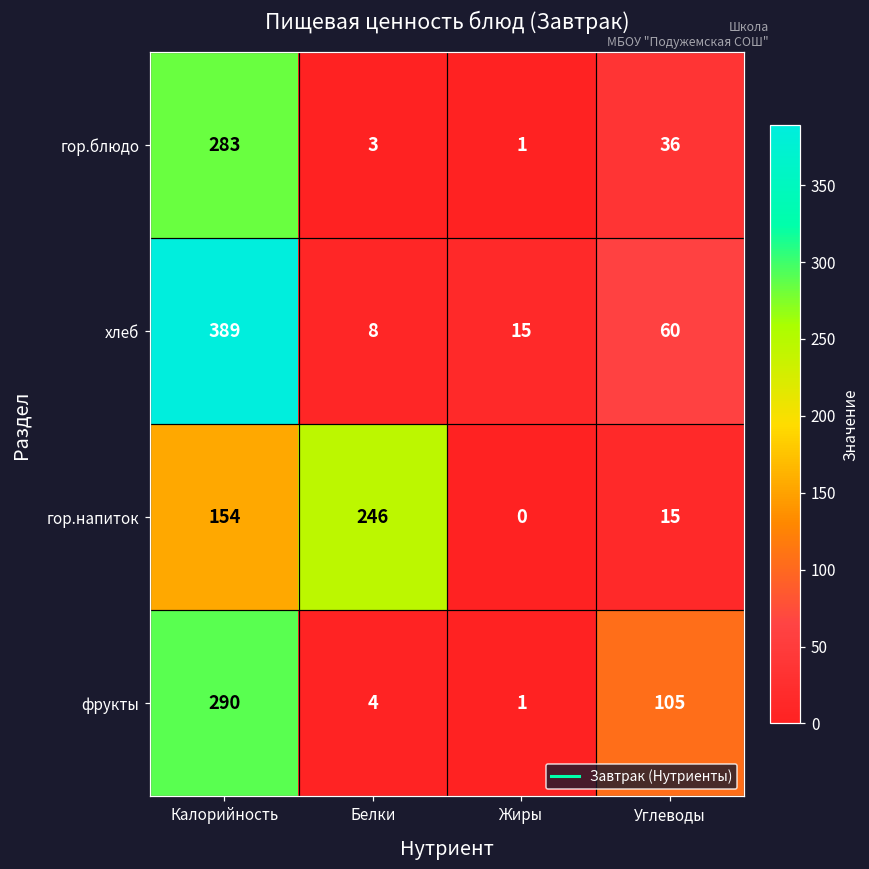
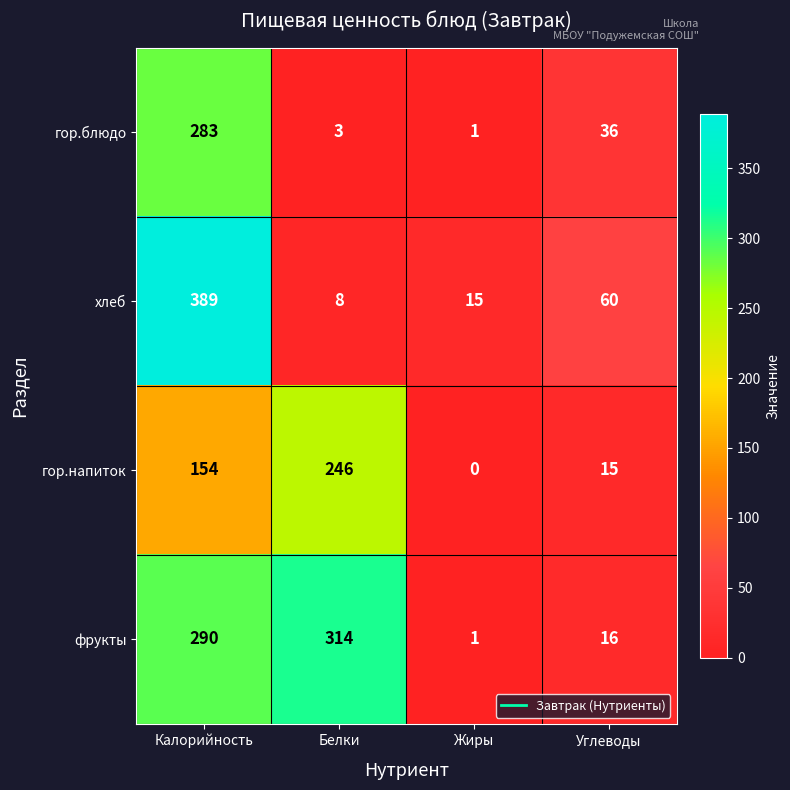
фрукты, Белки: 4 -> 314
фрукты, Углеводы: 105 -> 16
